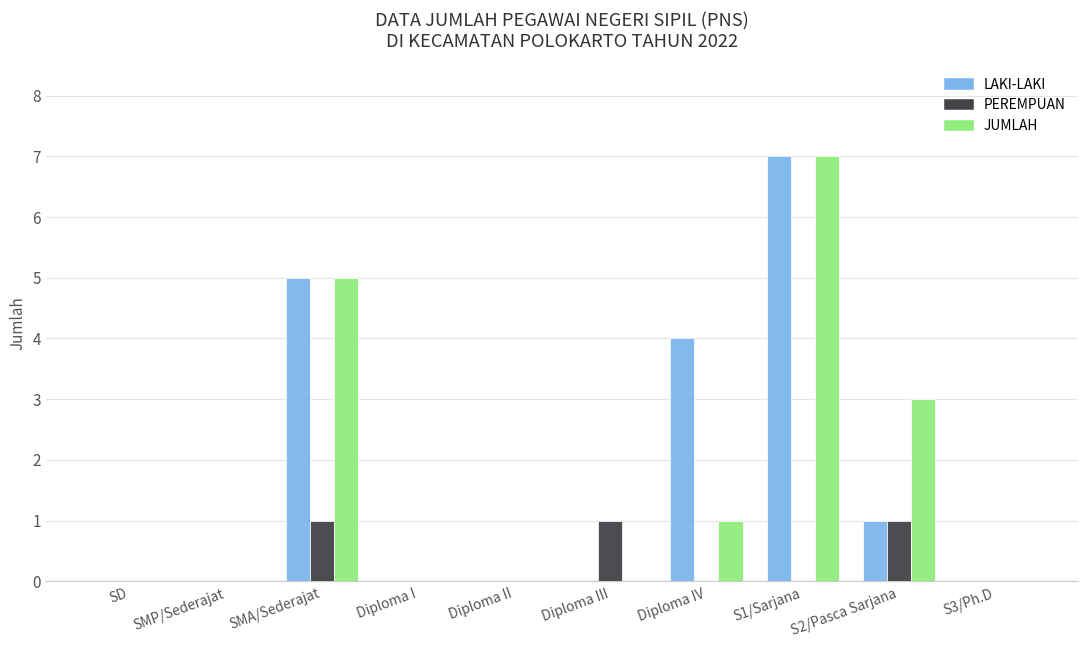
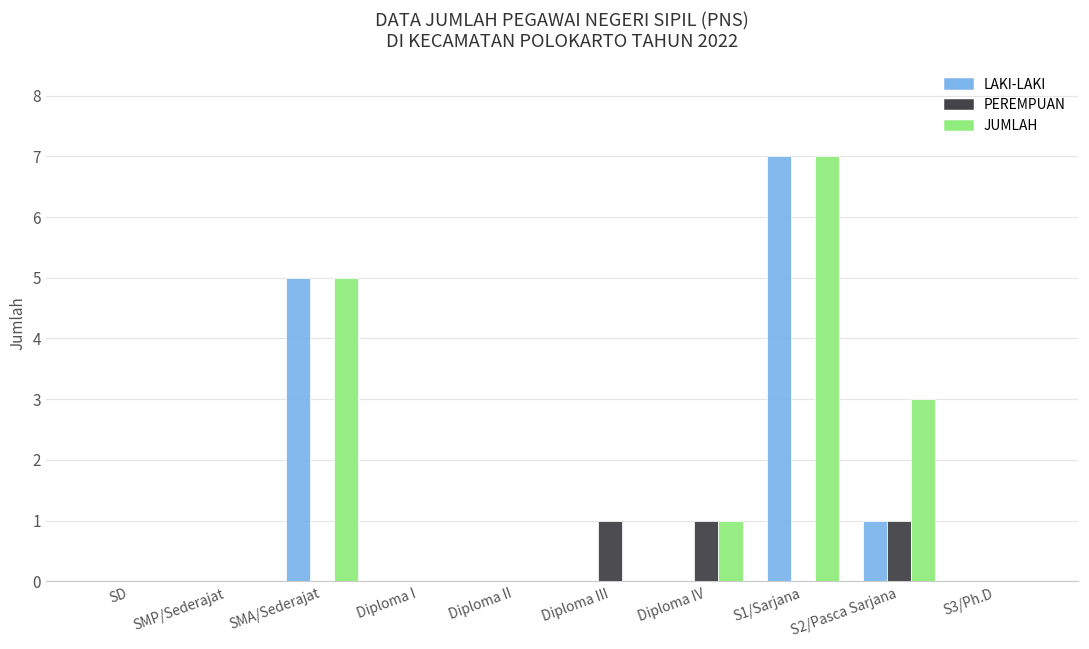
PEREMPUAN, SMA/Sederajat: 1 -> 0
LAKI-LAKI, Diploma IV: 4 -> 0
PEREMPUAN, Diploma IV: 0 -> 1
